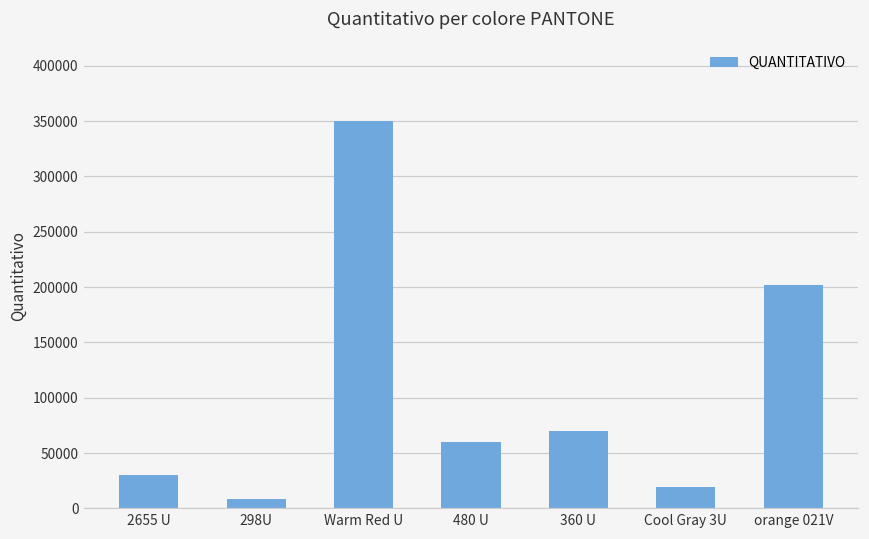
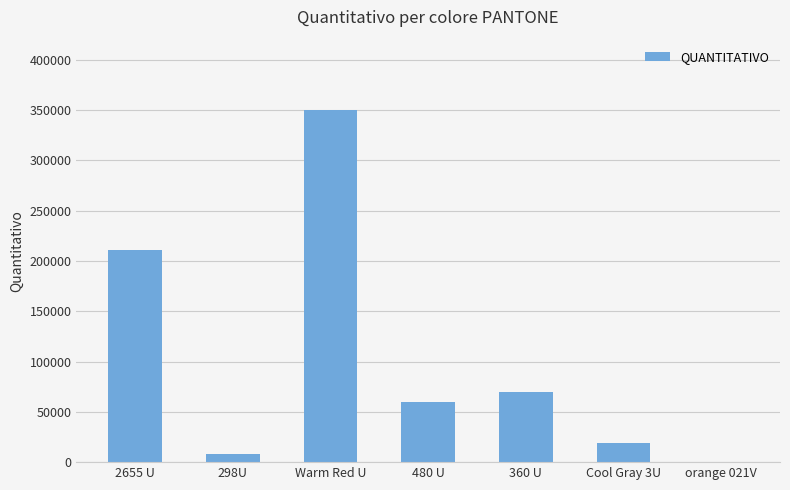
2655 U: 30000 -> 211000
orange 021V: 202000 -> 0
